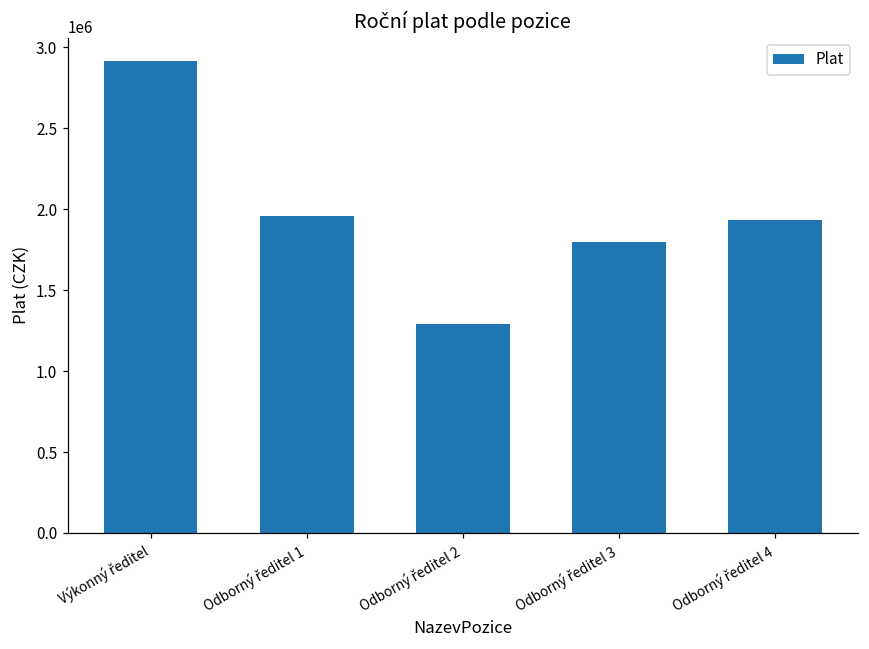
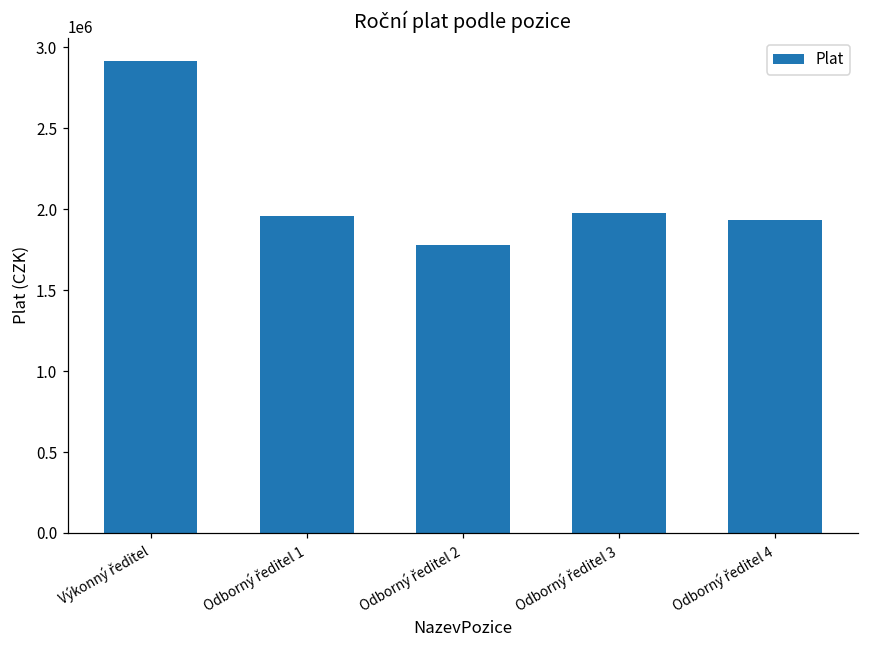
Odborný ředitel 2: 1290000 -> 1780000
Odborný ředitel 3: 1800000 -> 1980000
